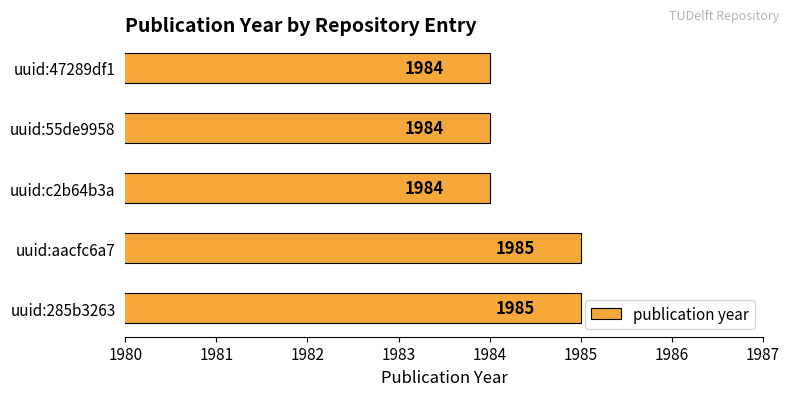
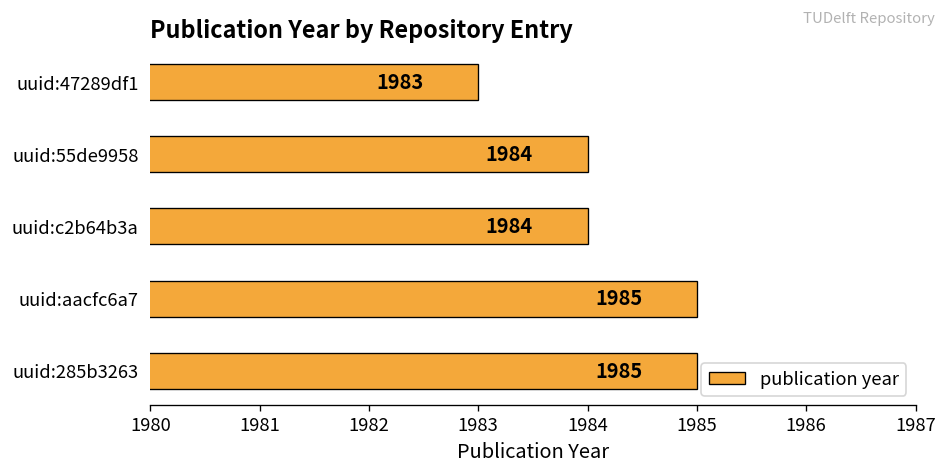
uuid:47289df1: 1984 -> 1983
